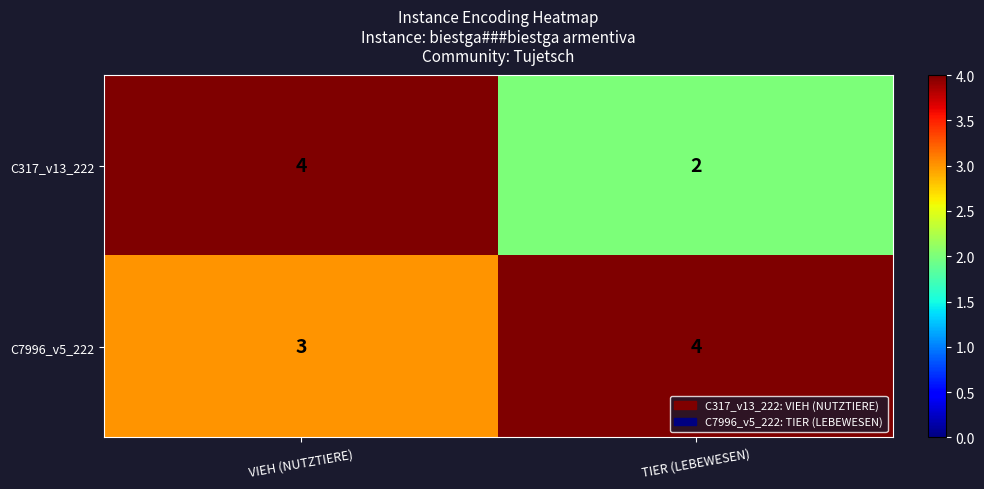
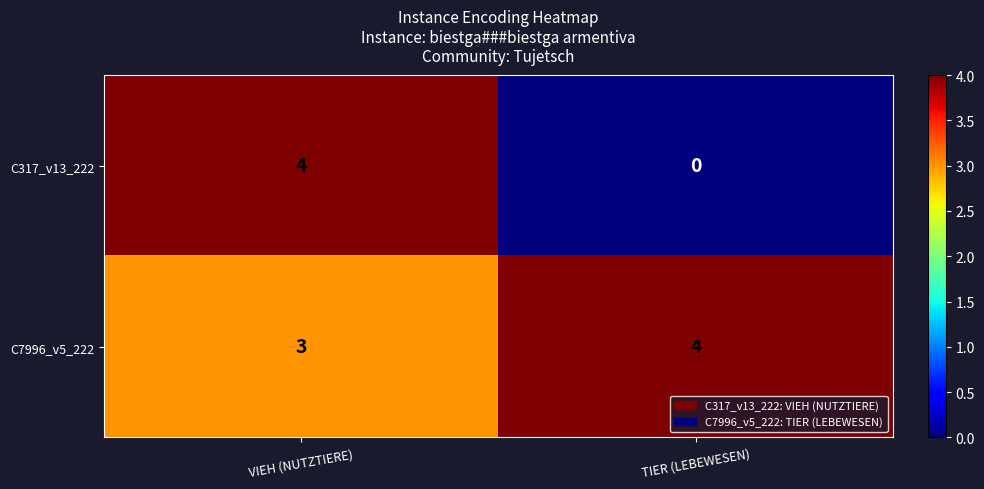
C317_v13_222, TIER (LEBEWESEN): 2 -> 0
